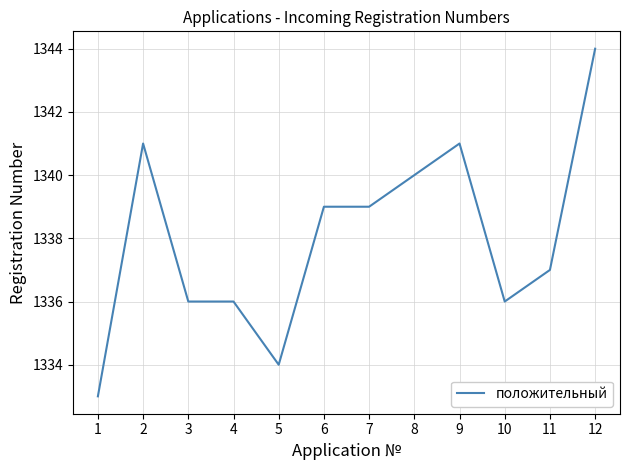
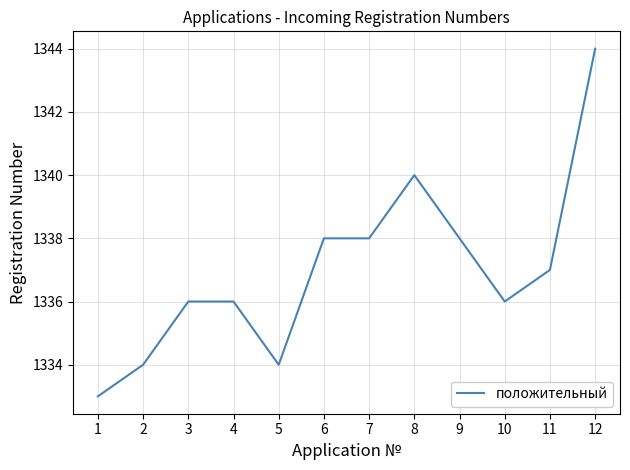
2: 1341 -> 1334
6: 1339 -> 1338
7: 1339 -> 1338
9: 1341 -> 1338
